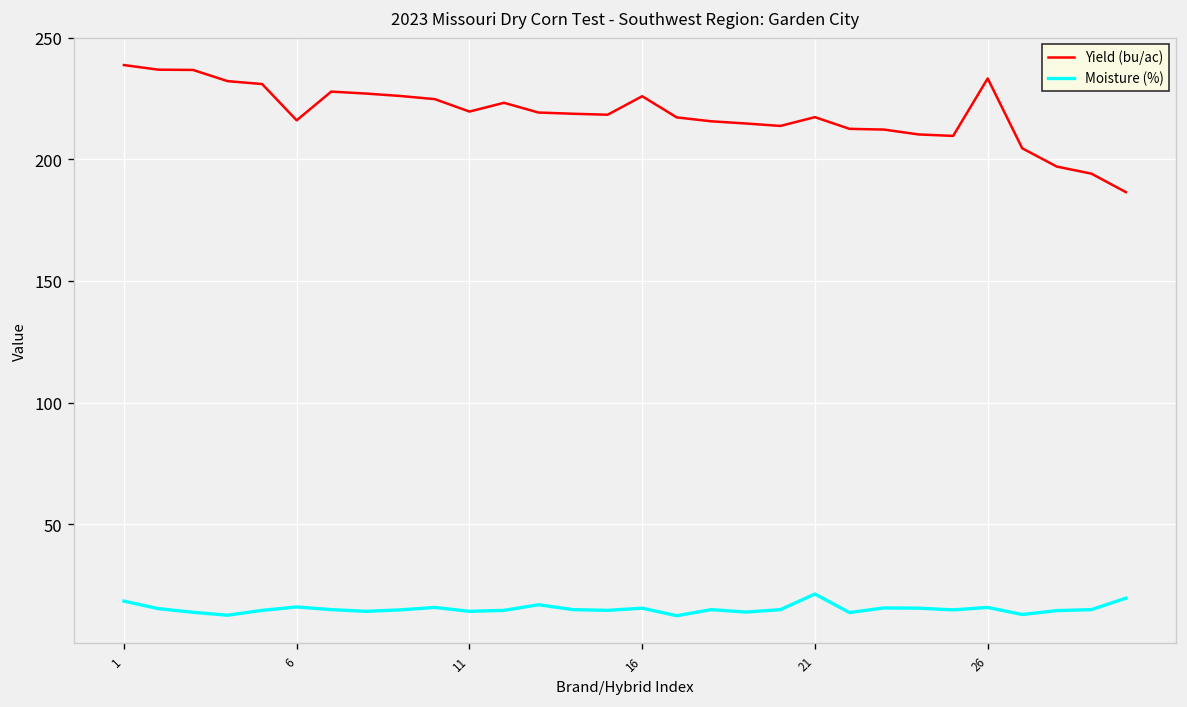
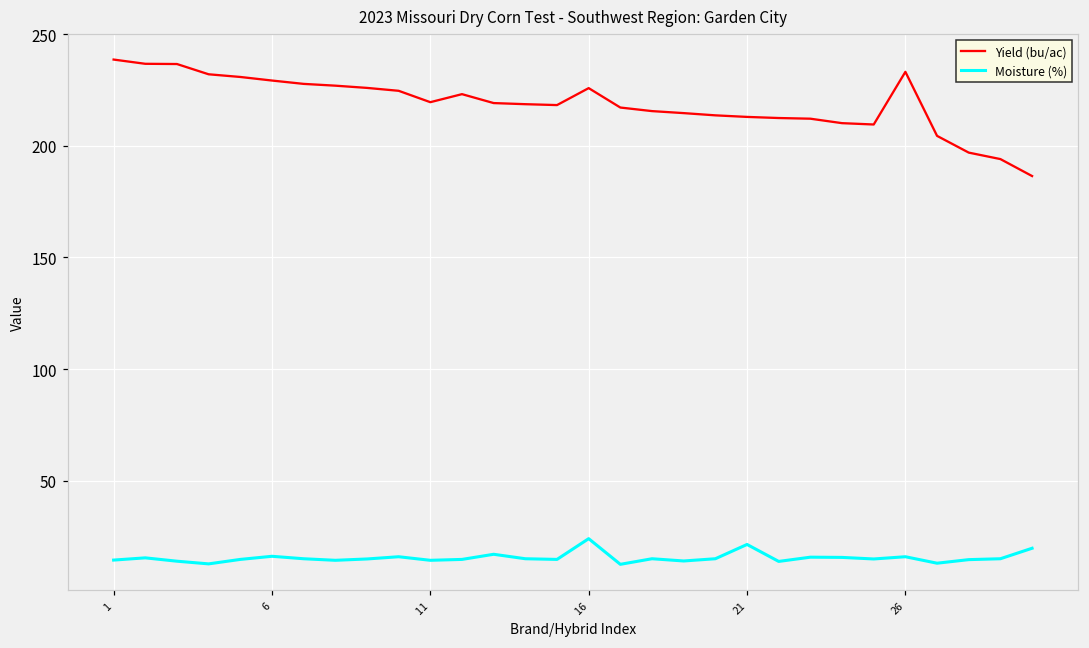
Moisture (%), 1: 19 -> 14
Yield (bu/ac), 6: 216 -> 229
Moisture (%), 16: 16 -> 24
Yield (bu/ac), 21: 217 -> 213
